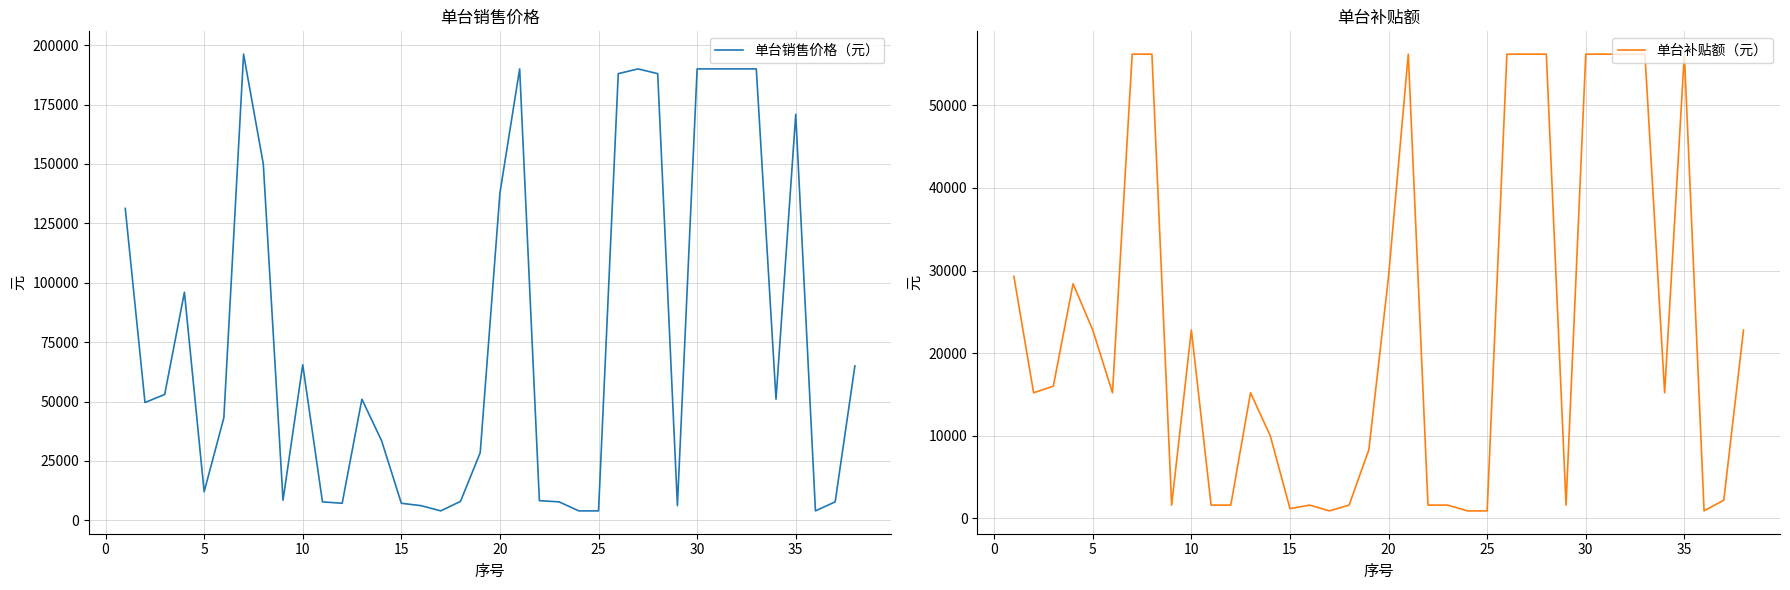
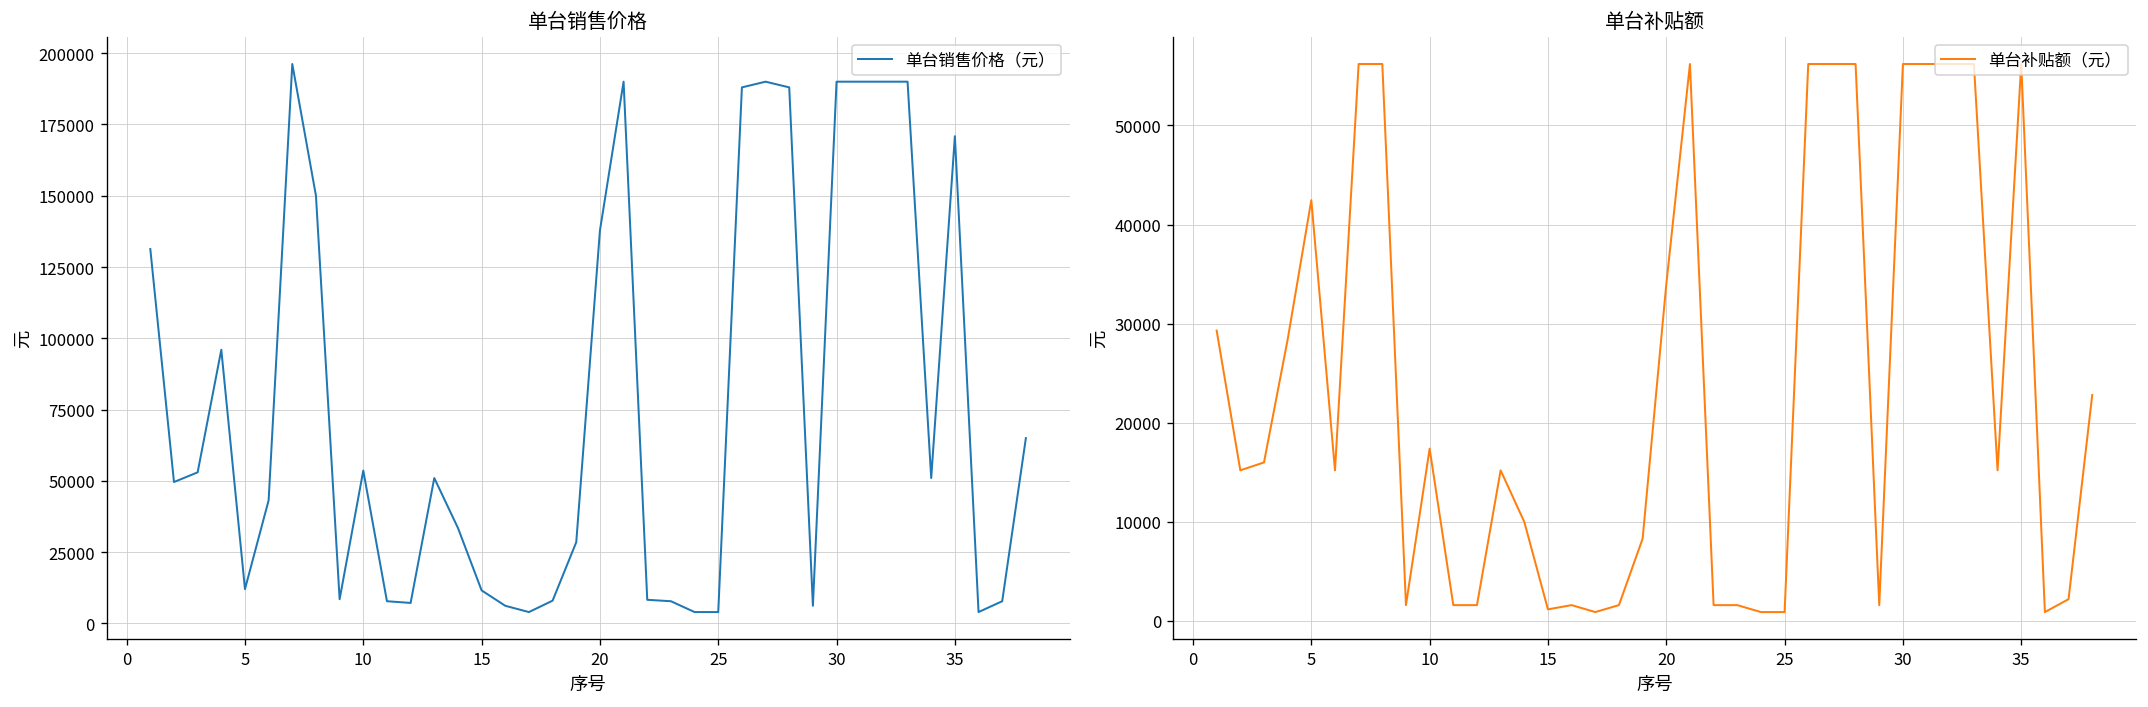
单台销售价格, 10: 66000 -> 54000
单台销售价格, 15: 7000 -> 12000
单台补贴额, 5: 23000 -> 42000
单台补贴额, 10: 23000 -> 17000
单台补贴额, 20: 29000 -> 34000
